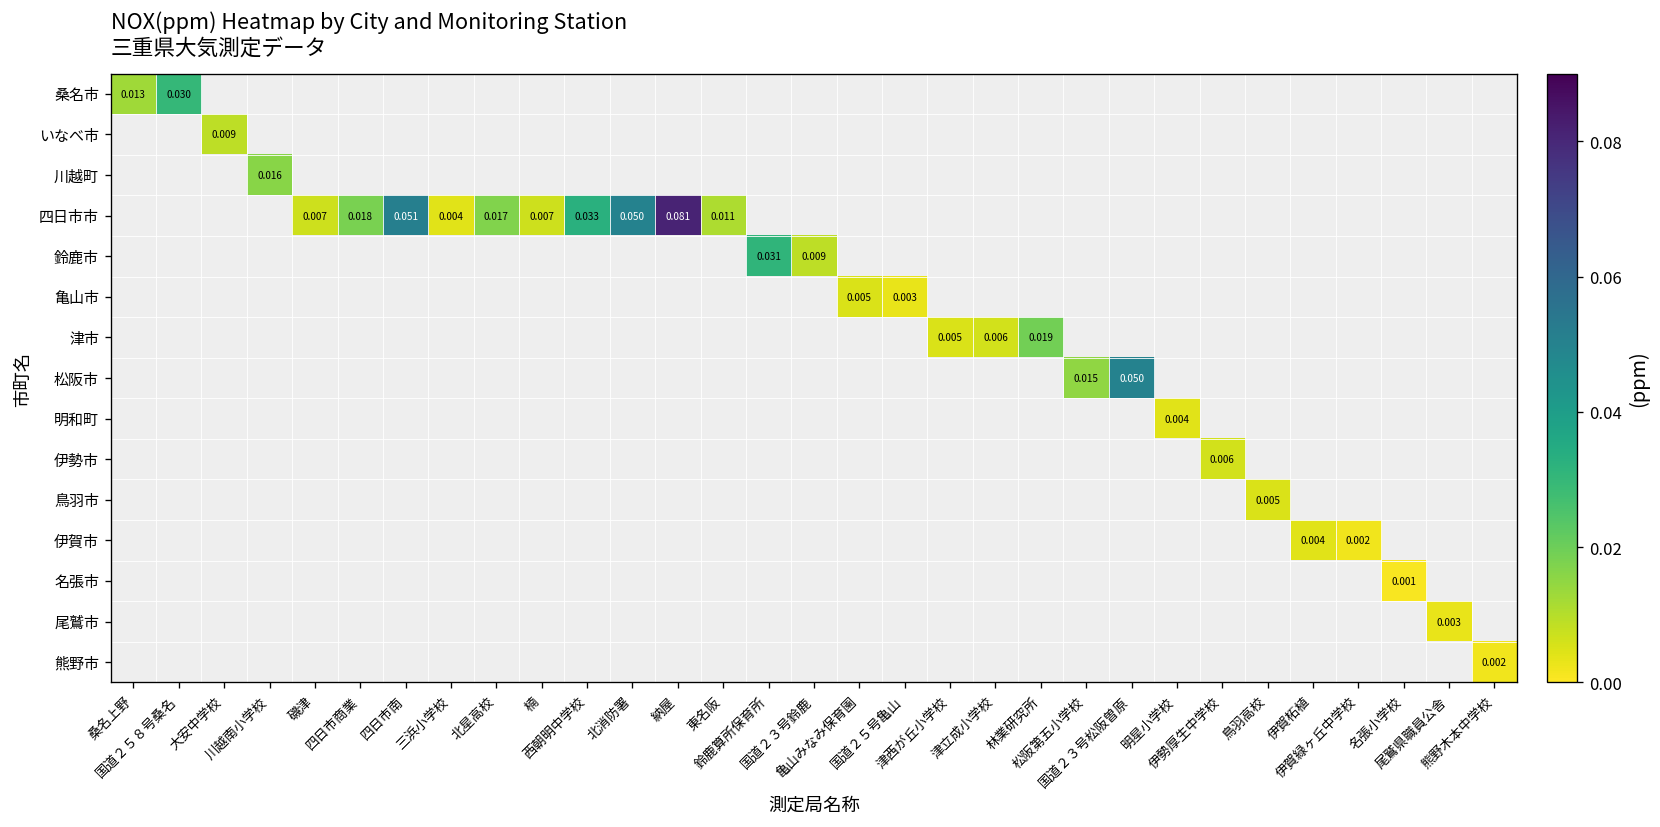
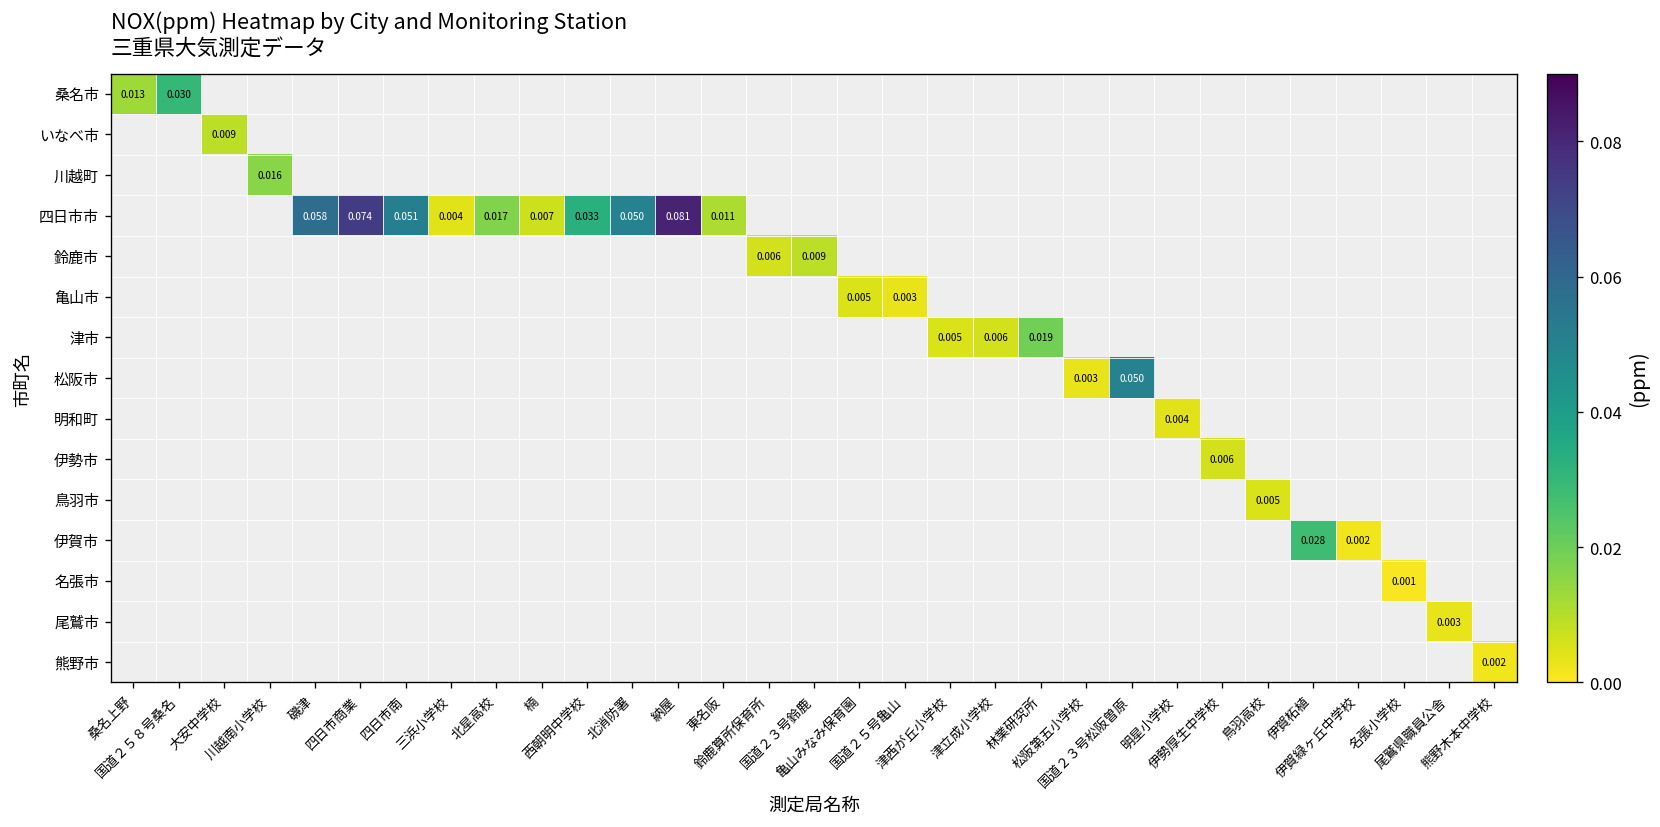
四日市市, 磯津: 0.007 -> 0.058
四日市市, 四日市商業: 0.018 -> 0.074
鈴鹿市, 鈴鹿算所保育所: 0.031 -> 0.006
松阪市, 松阪第五小学校: 0.015 -> 0.003
伊賀市, 伊賀柘植: 0.004 -> 0.028
